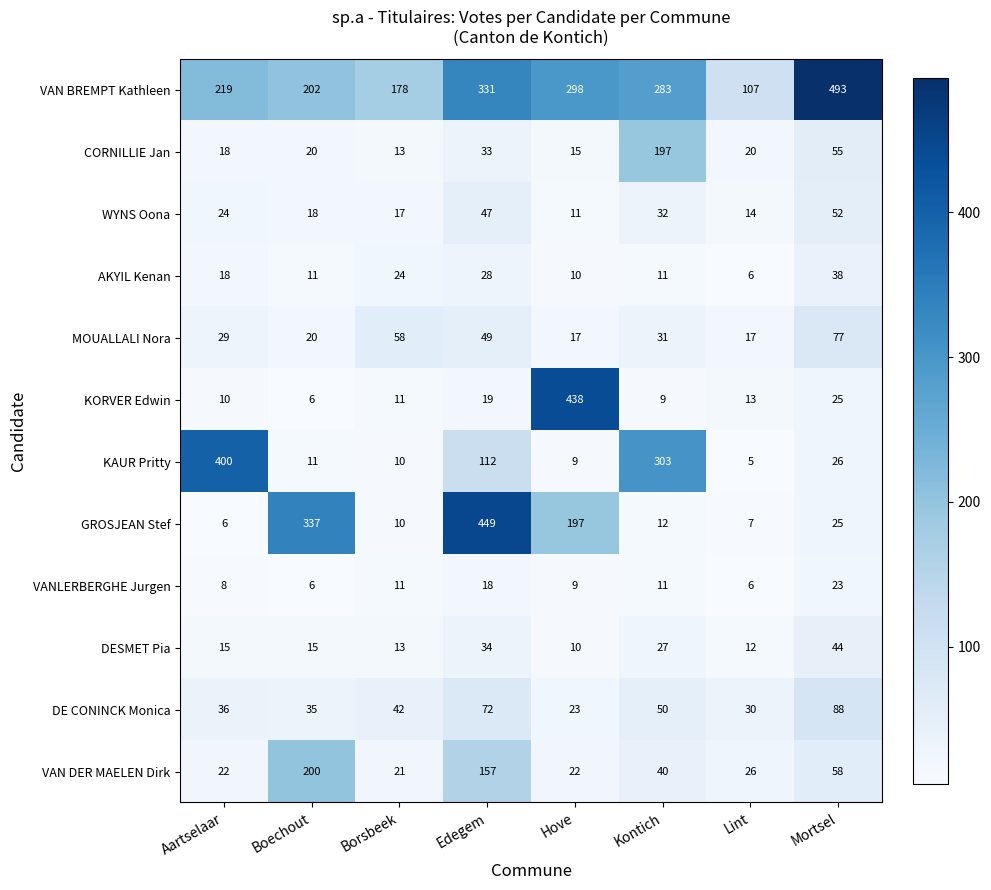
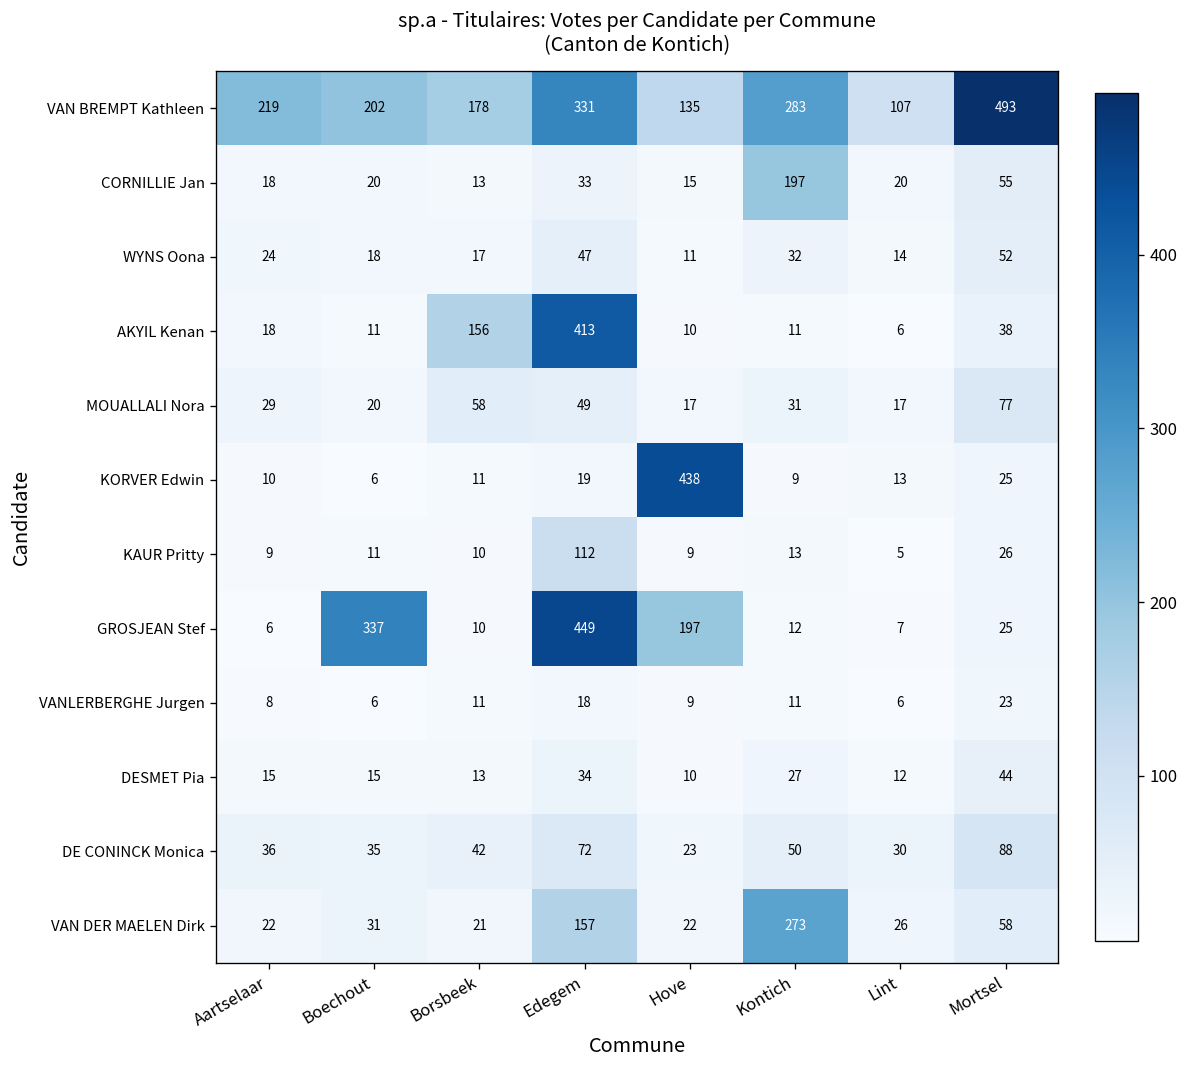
VAN BREMPT Kathleen, Hove: 298 -> 135
AKYIL Kenan, Borsbeek: 24 -> 156
AKYIL Kenan, Edegem: 28 -> 413
KAUR Pritty, Aartselaar: 400 -> 9
KAUR Pritty, Kontich: 303 -> 13
VAN DER MAELEN Dirk, Boechout: 200 -> 31
VAN DER MAELEN Dirk, Kontich: 40 -> 273
